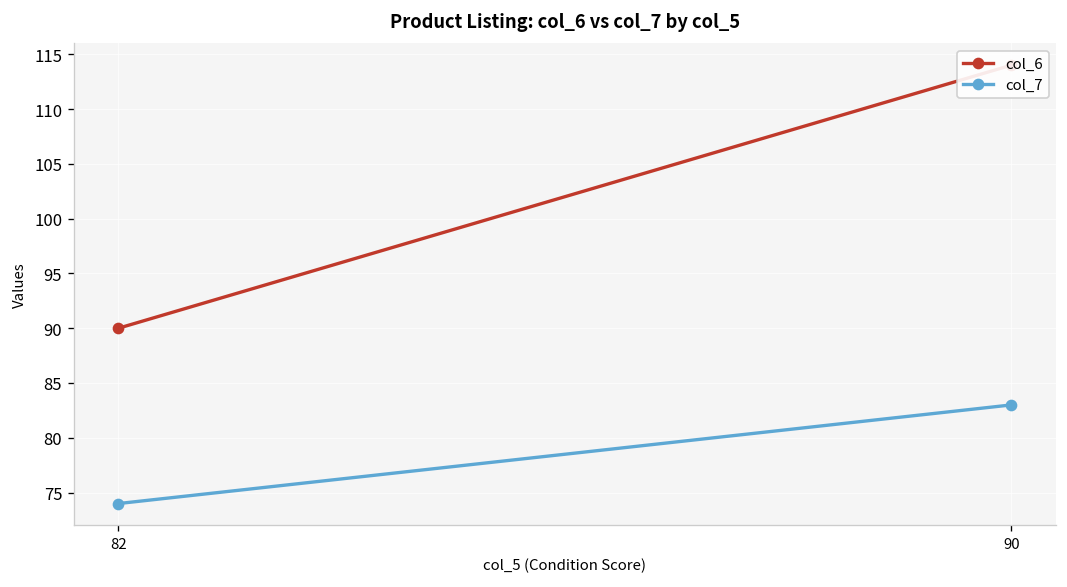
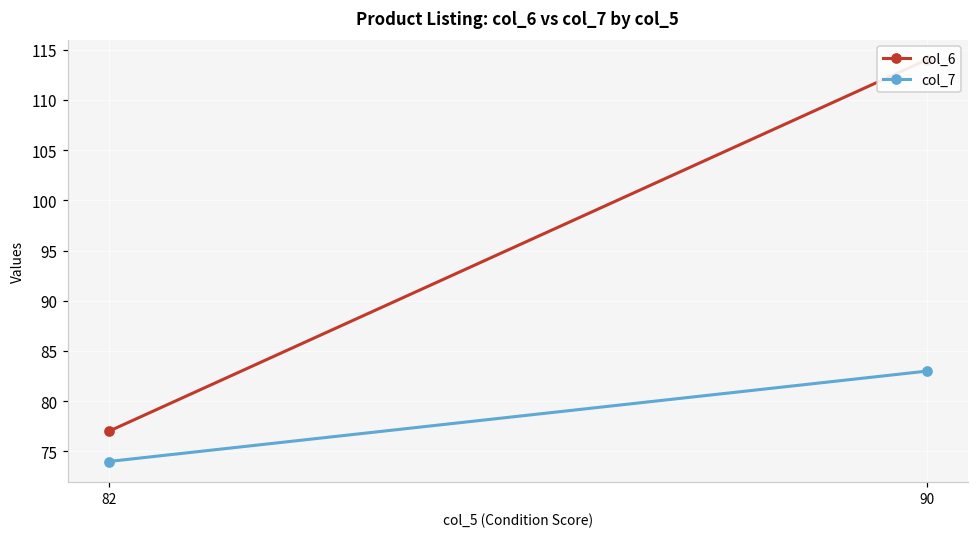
col_6, 82: 90 -> 77
